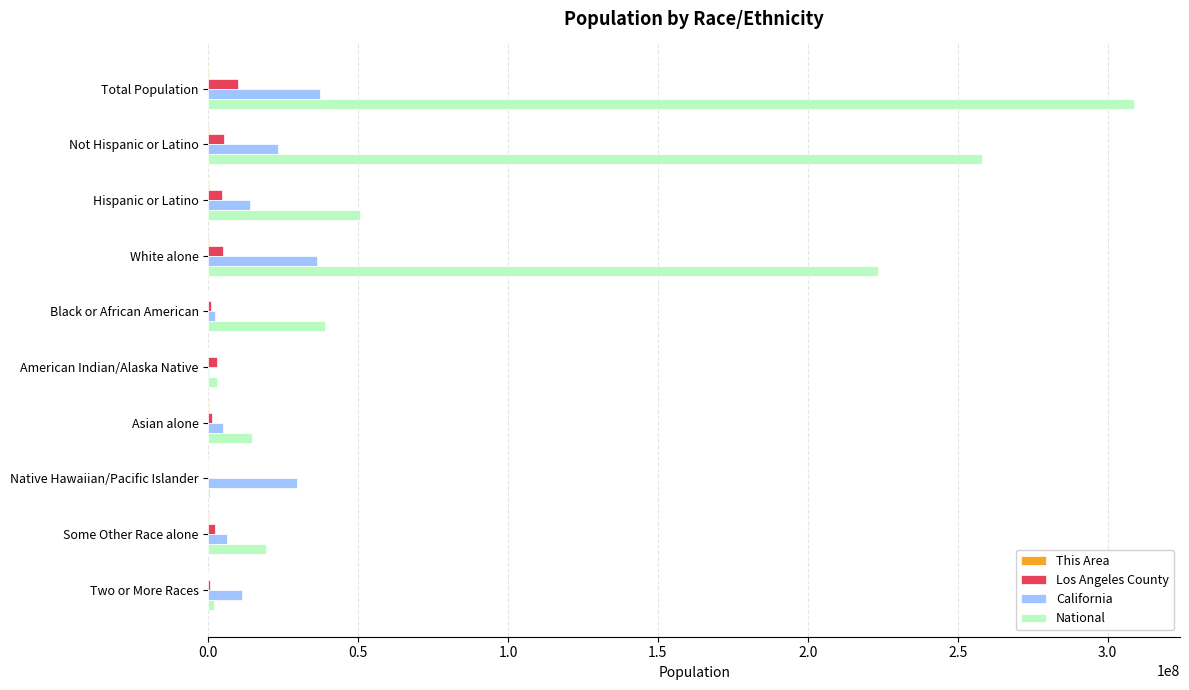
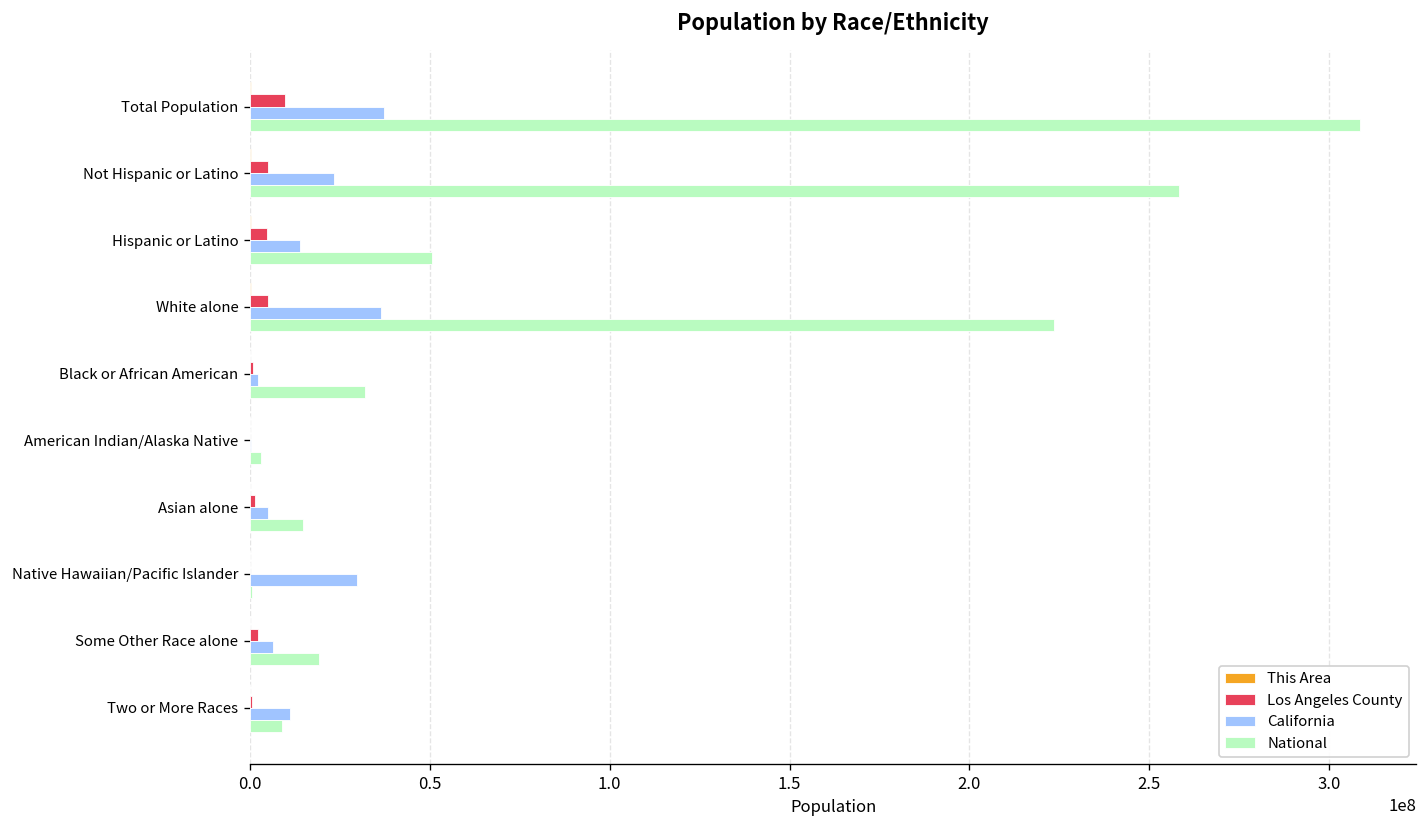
National, Black or African American: 39000000 -> 32000000
Los Angeles County, American Indian/Alaska Native: 3000000 -> 0
National, Two or More Races: 2000000 -> 9000000
